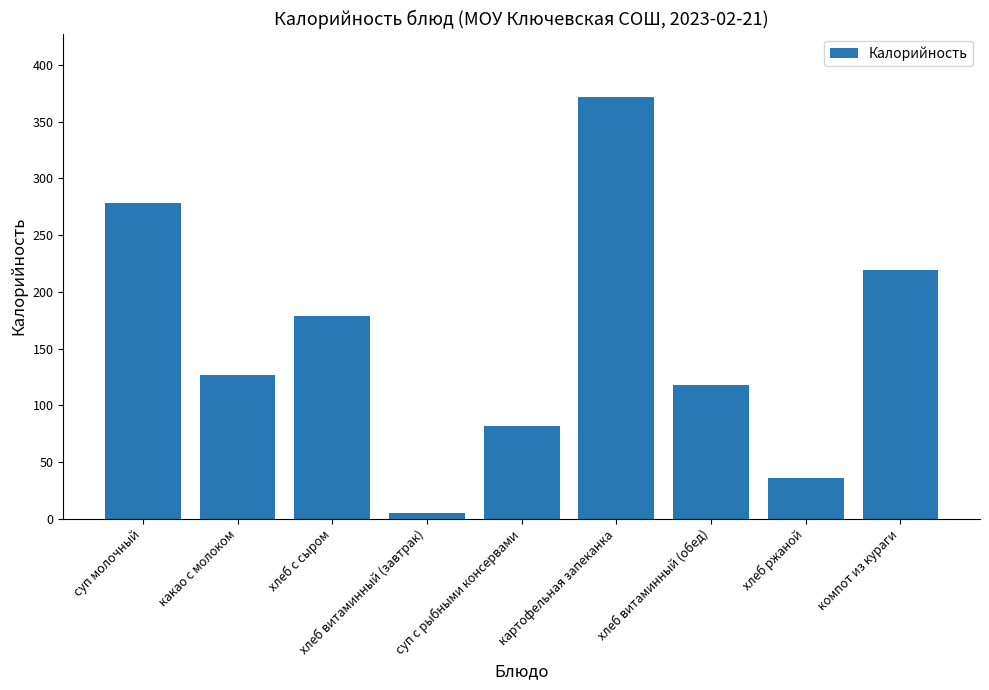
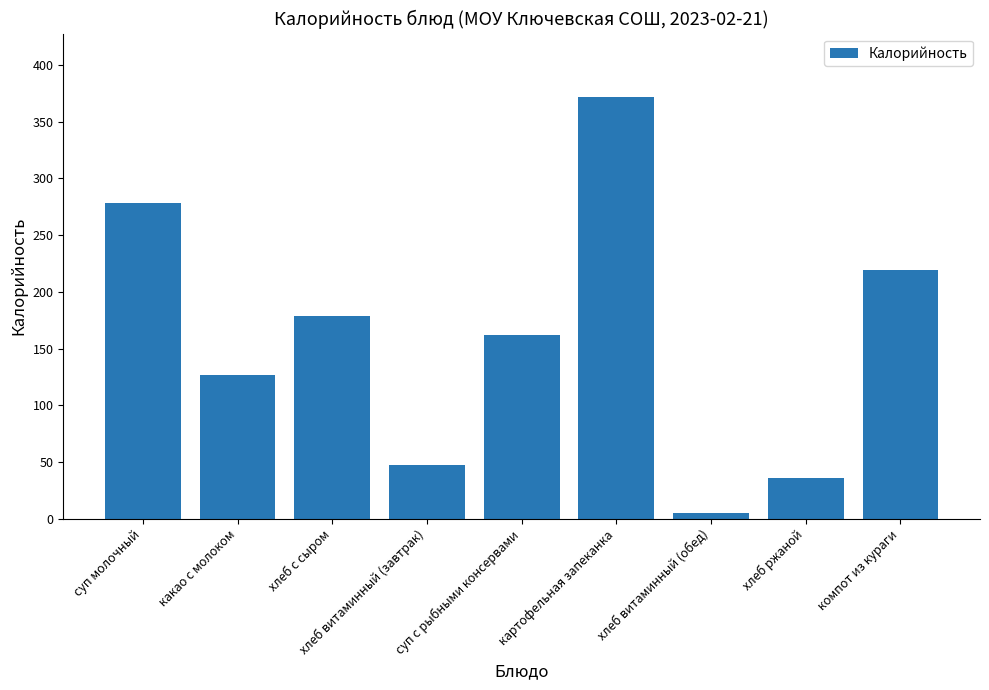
хлеб витаминный (завтрак): 5 -> 47
суп с рыбными консервами: 82 -> 162
хлеб витаминный (обед): 118 -> 5
